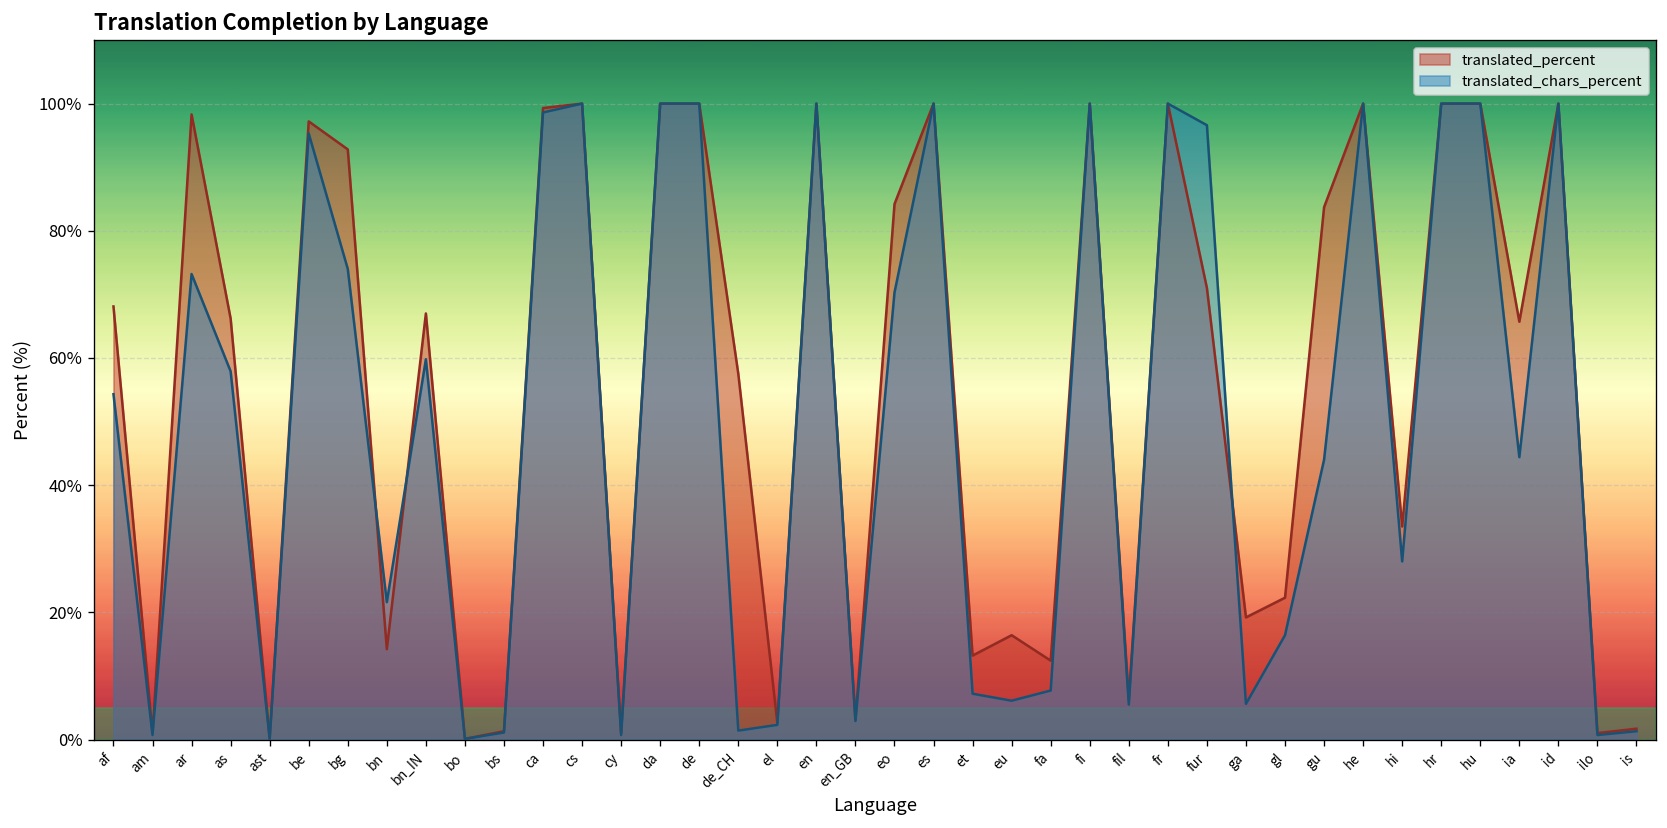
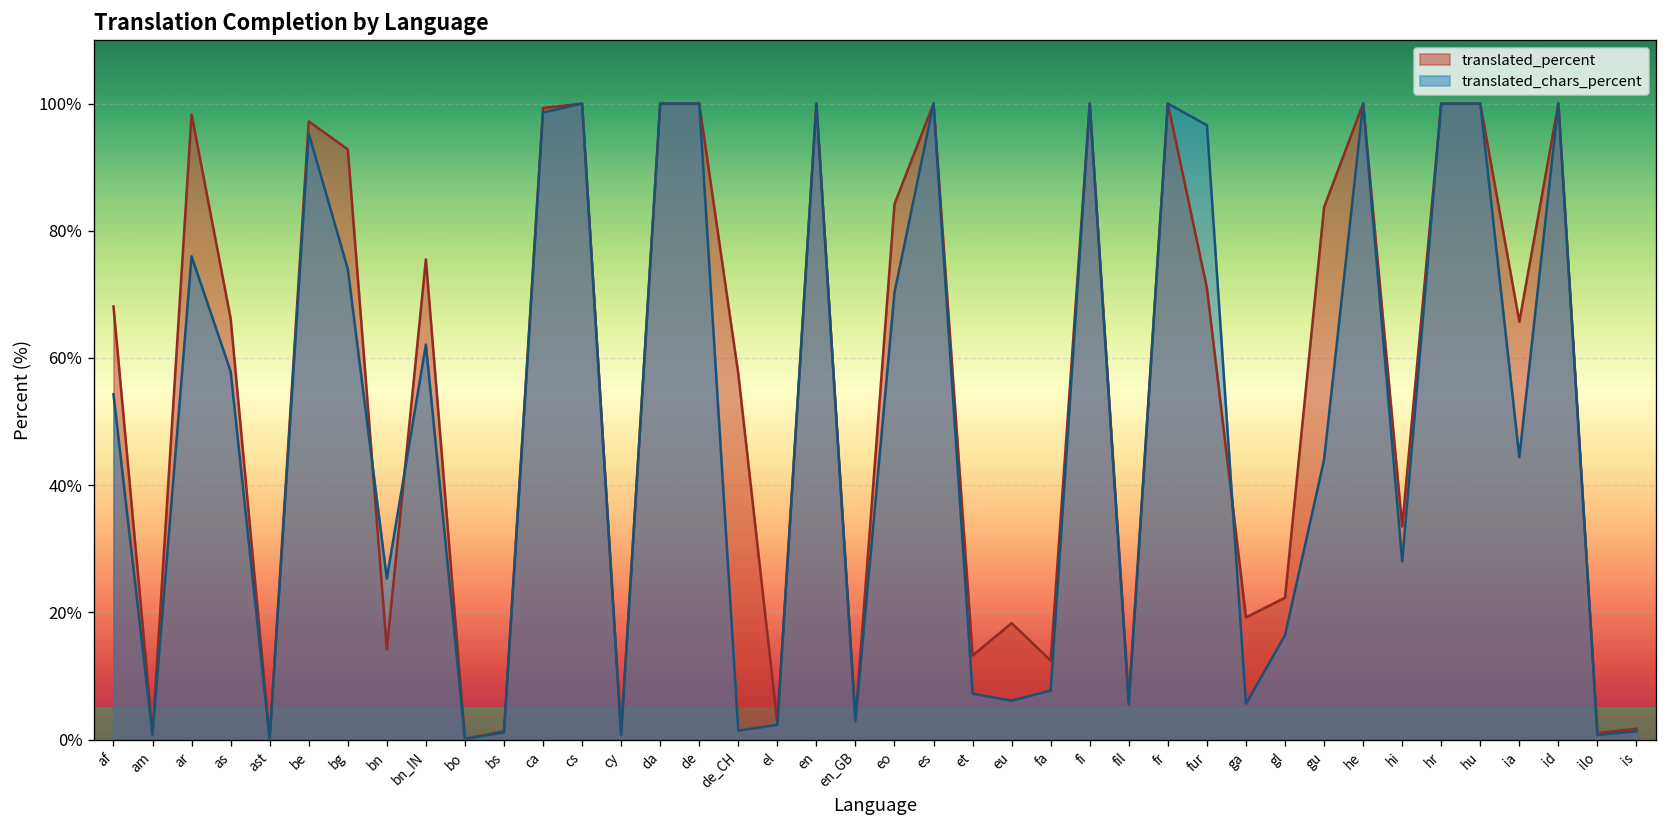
translated_chars_percent, ar: 73% -> 76%
translated_chars_percent, bn: 22% -> 25%
translated_percent, bn_IN: 67% -> 76%
translated_chars_percent, bn_IN: 60% -> 62%
translated_percent, eu: 16% -> 18%
